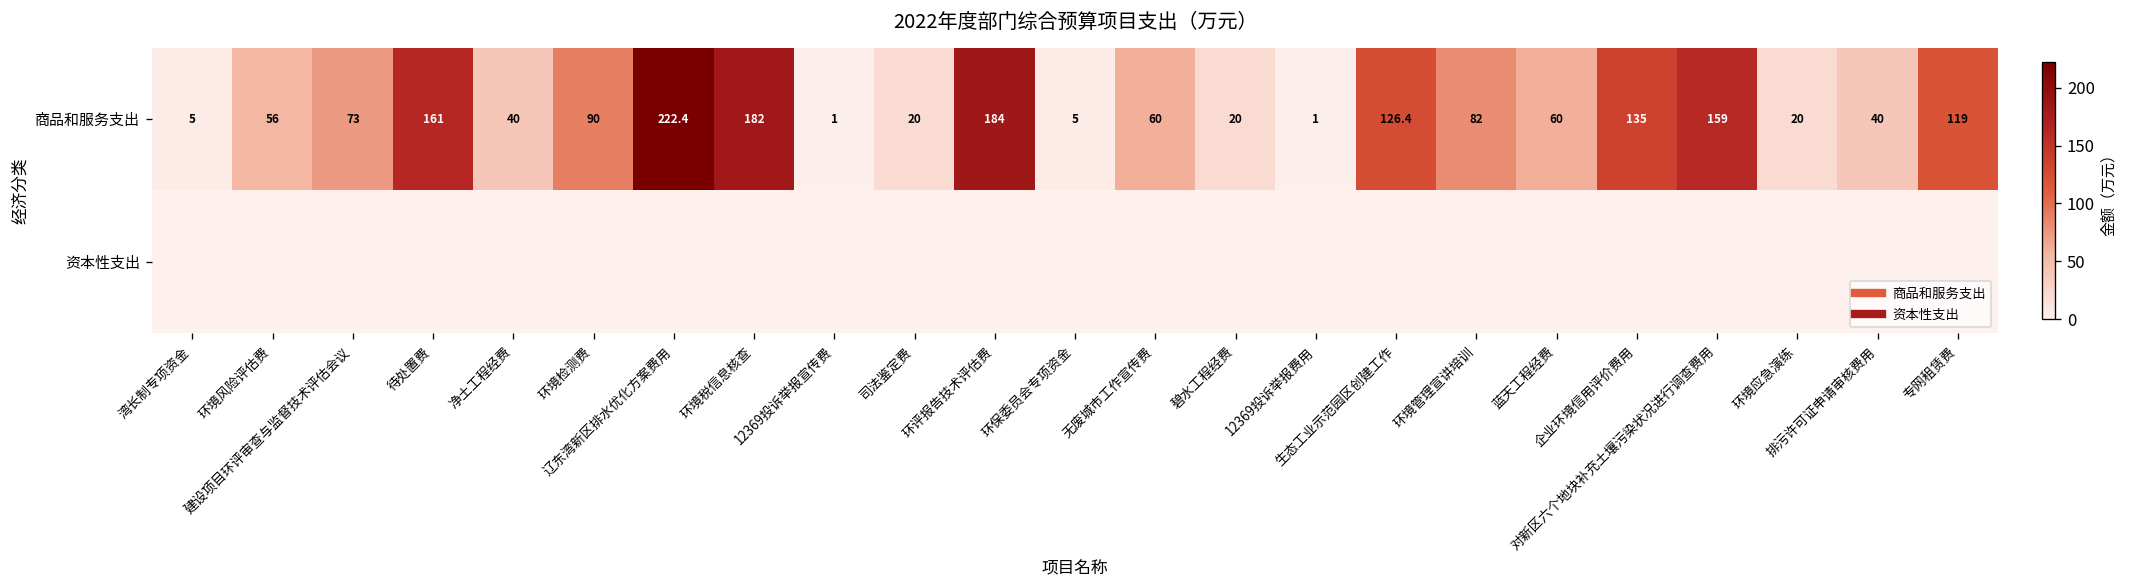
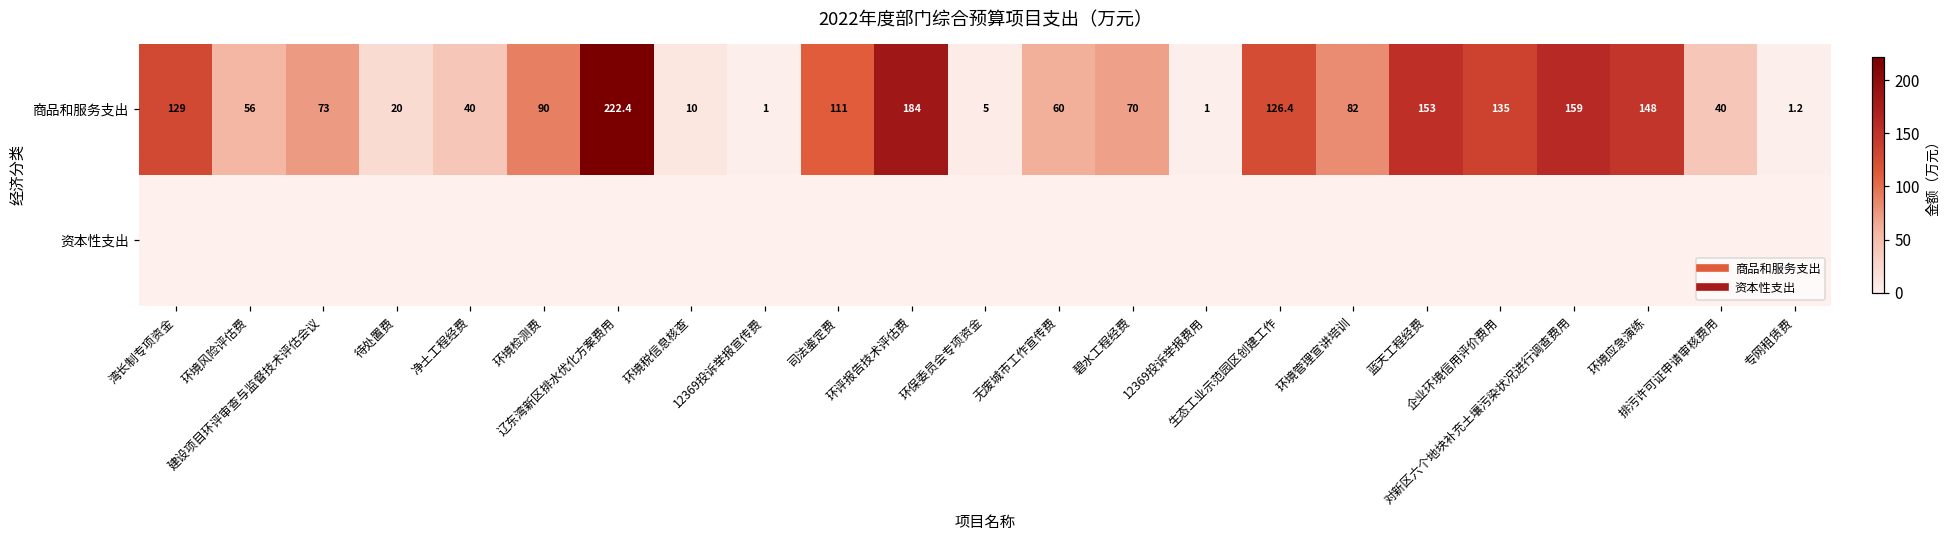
商品和服务支出, 湾长制专项资金: 5 -> 129
商品和服务支出, 待处置费: 161 -> 20
商品和服务支出, 环境税信息核查: 182 -> 10
商品和服务支出, 司法鉴定费: 20 -> 111
商品和服务支出, 碧水工程经费: 20 -> 70
商品和服务支出, 蓝天工程经费: 60 -> 153
商品和服务支出, 环境应急演练: 20 -> 148
商品和服务支出, 专网租赁费: 119 -> 1.2
